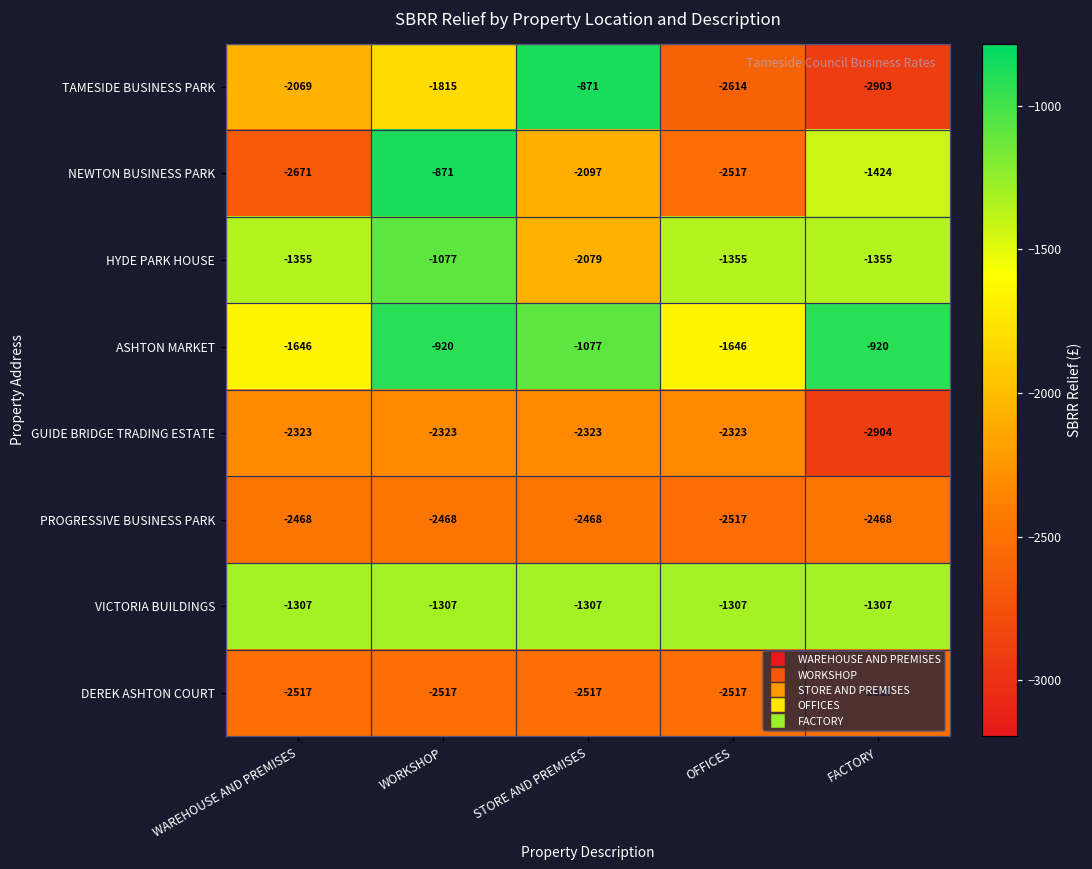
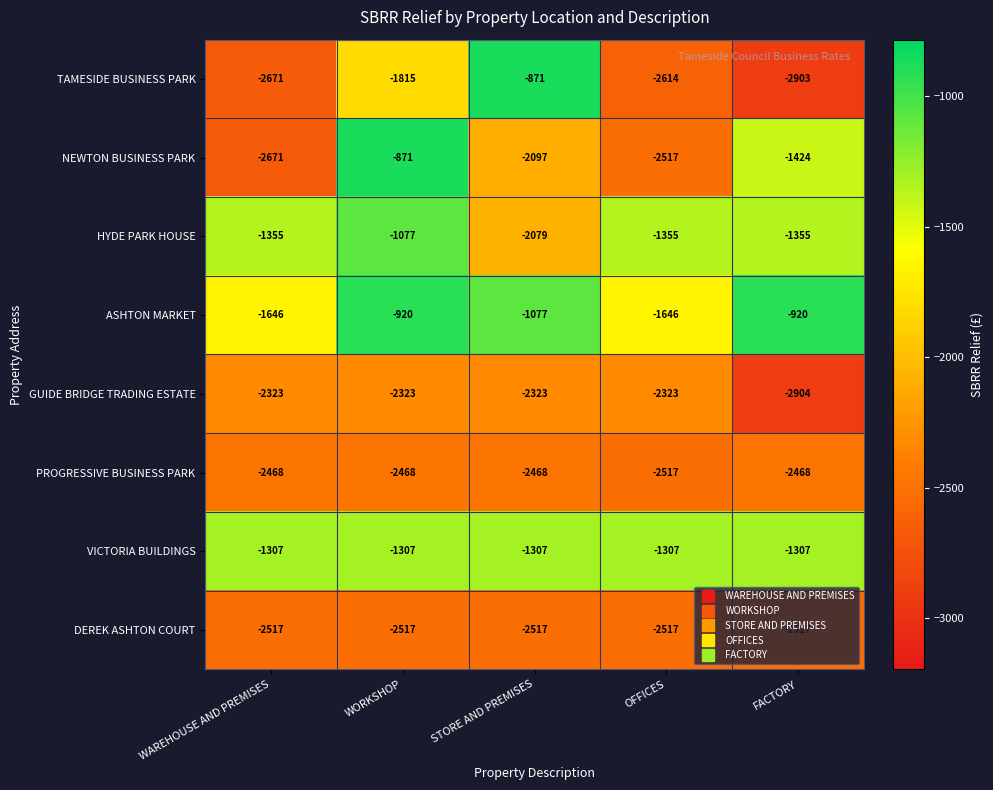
TAMESIDE BUSINESS PARK, WAREHOUSE AND PREMISES: -2069 -> -2671
